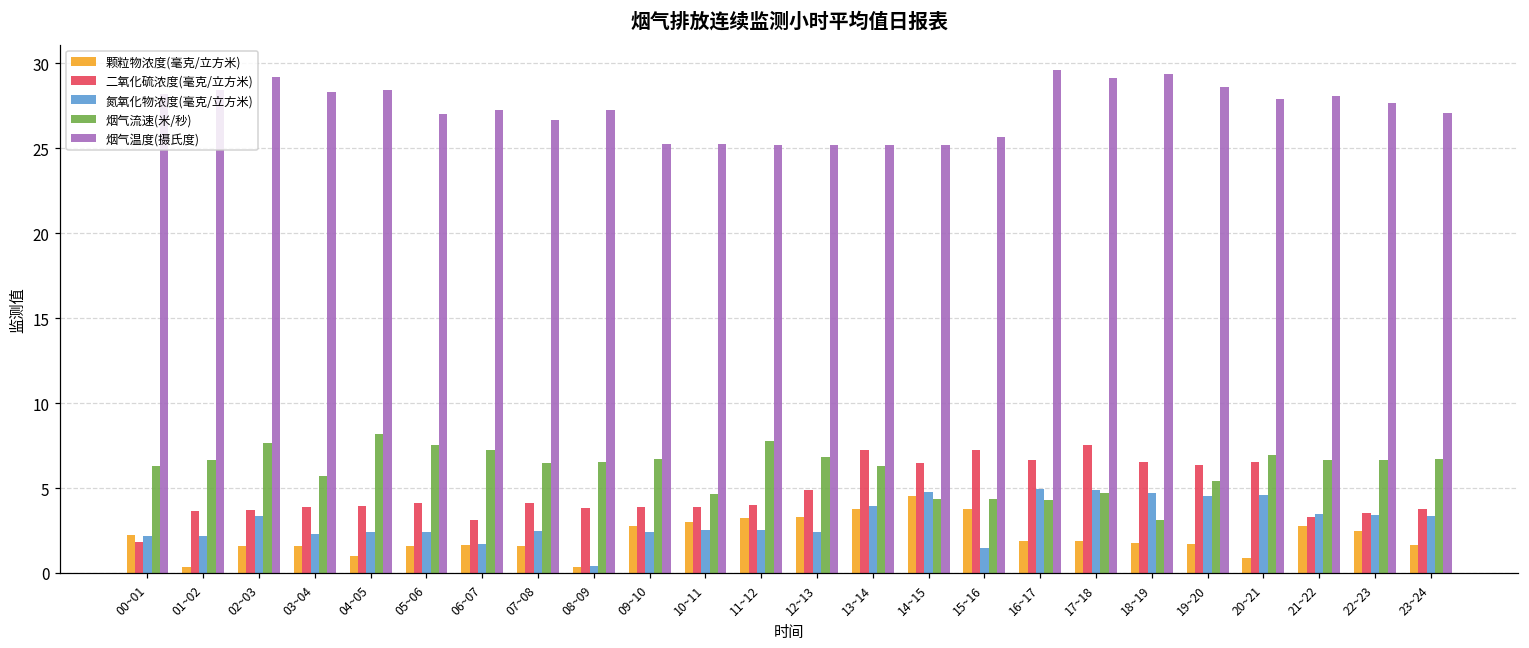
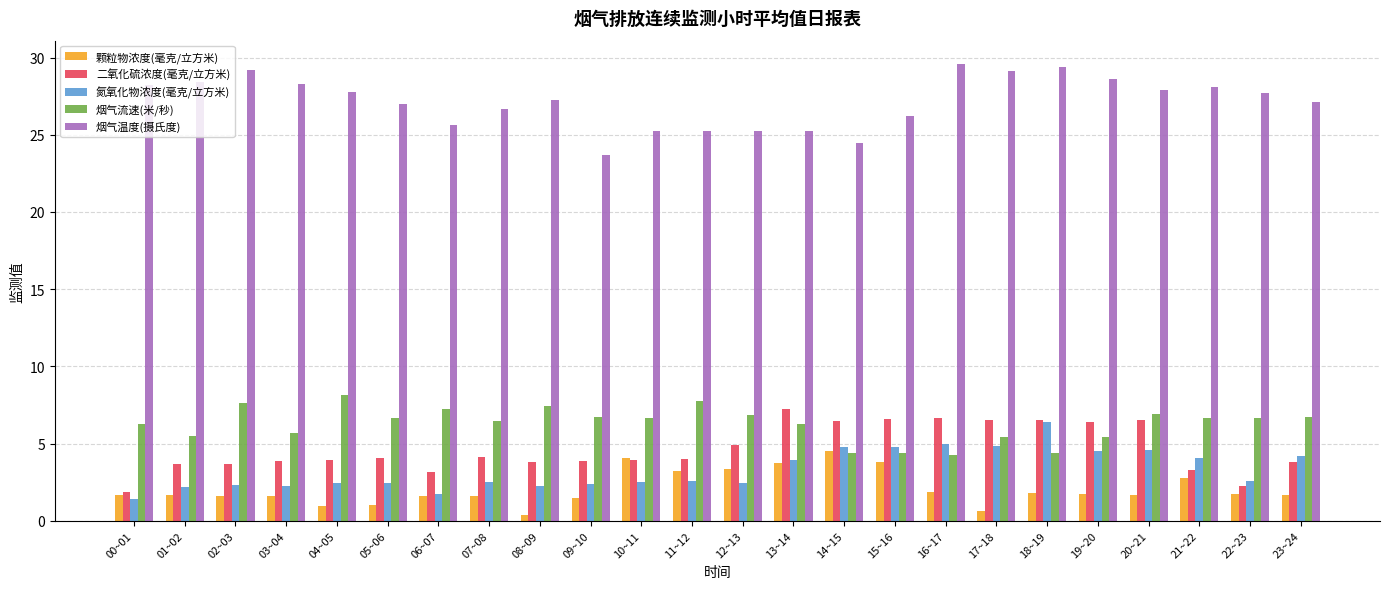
颗粒物浓度(毫克/立方米), 00~01: 2.2 -> 1.7
氮氧化物浓度(毫克/立方米), 00~01: 2.1 -> 1.4
颗粒物浓度(毫克/立方米), 01~02: 0.4 -> 1.6
烟气流速(米/秒), 01~02: 6.6 -> 5.5
氮氧化物浓度(毫克/立方米), 02~03: 3.4 -> 2.3
烟气温度(摄氏度), 04~05: 28.4 -> 27.7
颗粒物浓度(毫克/立方米), 05~06: 1.6 -> 1.0
烟气流速(米/秒), 05~06: 7.5 -> 6.7
烟气温度(摄氏度), 06~07: 27.3 -> 25.7
氮氧化物浓度(毫克/立方米), 08~09: 0.4 -> 2.2
烟气流速(米/秒), 08~09: 6.5 -> 7.4
颗粒物浓度(毫克/立方米), 09~10: 2.8 -> 1.5
烟气温度(摄氏度), 09~10: 25.3 -> 23.7
颗粒物浓度(毫克/立方米), 10~11: 3.0 -> 4.1
烟气流速(米/秒), 10~11: 4.6 -> 6.6
烟气温度(摄氏度), 14~15: 25.2 -> 24.5
二氧化硫浓度(毫克/立方米), 15~16: 7.2 -> 6.6
氮氧化物浓度(毫克/立方米), 15~16: 1.5 -> 4.7
烟气温度(摄氏度), 15~16: 25.6 -> 26.2
颗粒物浓度(毫克/立方米), 17~18: 1.9 -> 0.6
二氧化硫浓度(毫克/立方米), 17~18: 7.5 -> 6.5
烟气流速(米/秒), 17~18: 4.7 -> 5.4
氮氧化物浓度(毫克/立方米), 18~19: 4.7 -> 6.4
烟气流速(米/秒), 18~19: 3.1 -> 4.4
颗粒物浓度(毫克/立方米), 20~21: 0.9 -> 1.7
氮氧化物浓度(毫克/立方米), 21~22: 3.5 -> 4.1
颗粒物浓度(毫克/立方米), 22~23: 2.5 -> 1.7
二氧化硫浓度(毫克/立方米), 22~23: 3.5 -> 2.2
氮氧化物浓度(毫克/立方米), 22~23: 3.4 -> 2.6
氮氧化物浓度(毫克/立方米), 23~24: 3.3 -> 4.2
